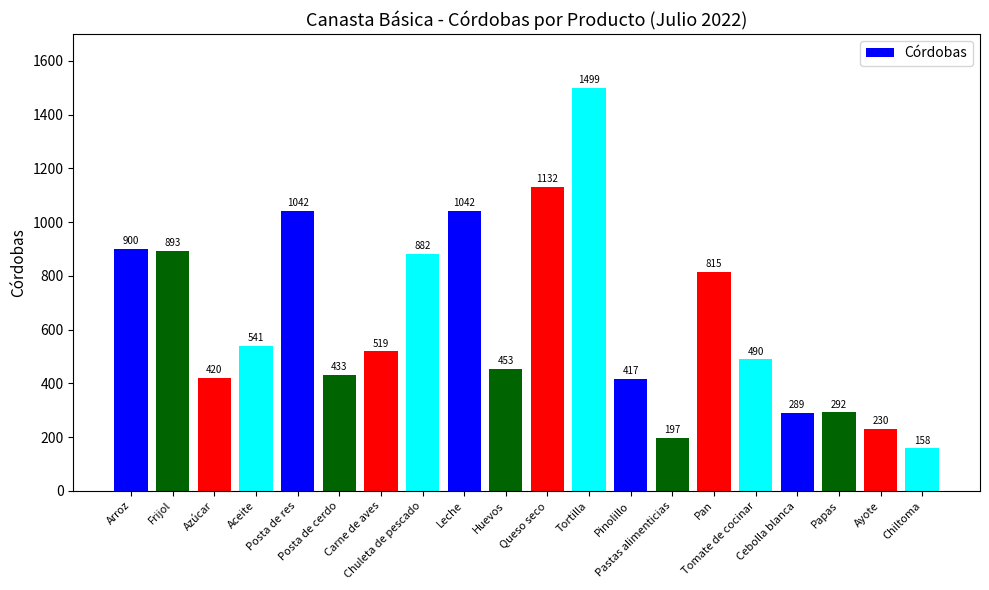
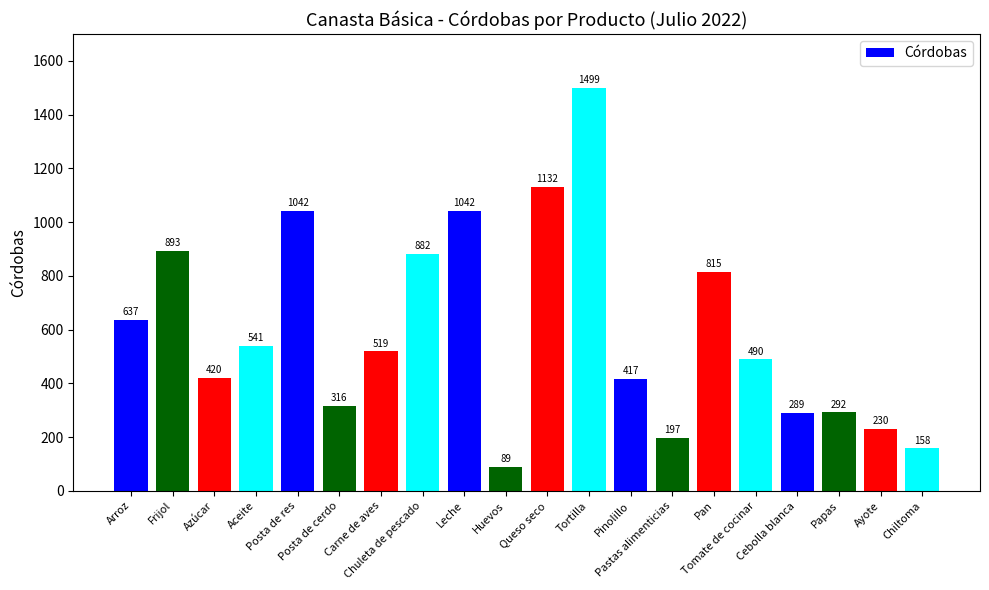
Arroz: 900 -> 637
Posta de cerdo: 433 -> 316
Huevos: 453 -> 89
